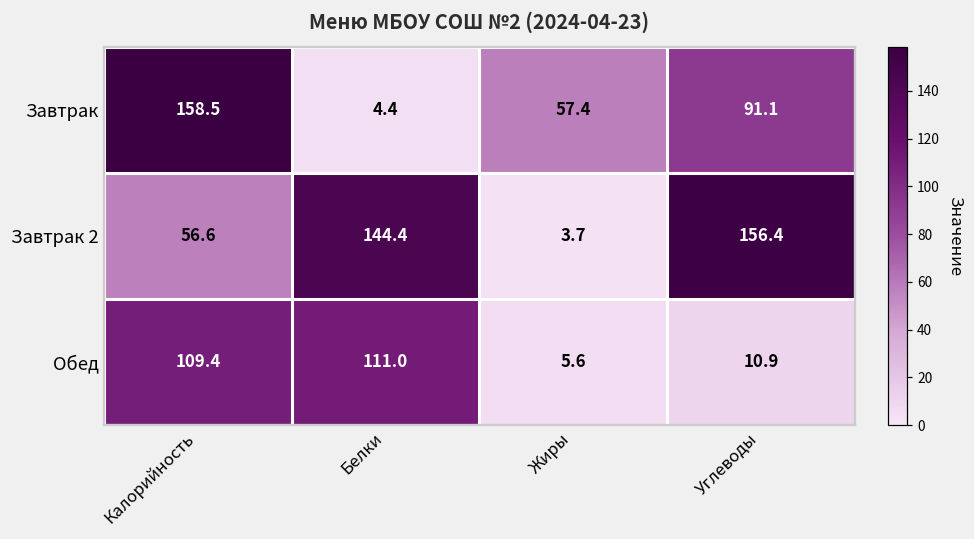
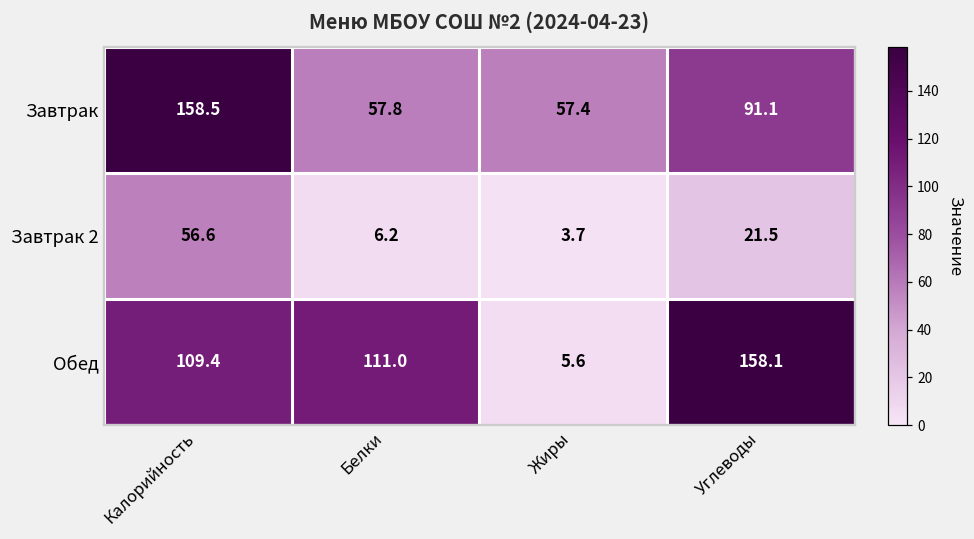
Завтрак, Белки: 4.4 -> 57.8
Завтрак 2, Белки: 144.4 -> 6.2
Завтрак 2, Углеводы: 156.4 -> 21.5
Обед, Углеводы: 10.9 -> 158.1
